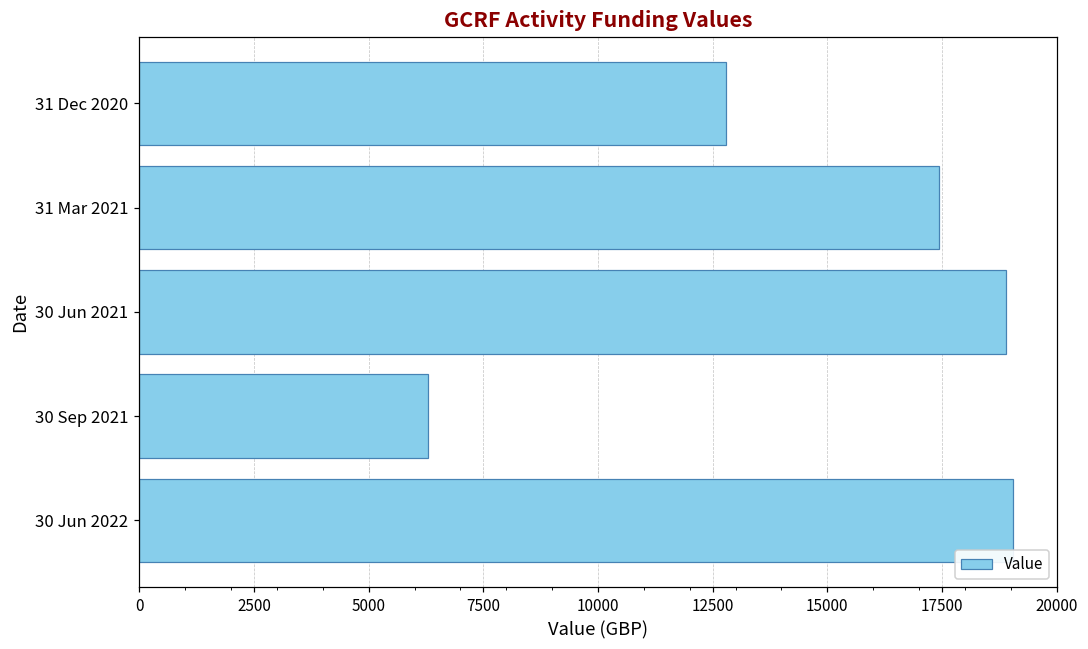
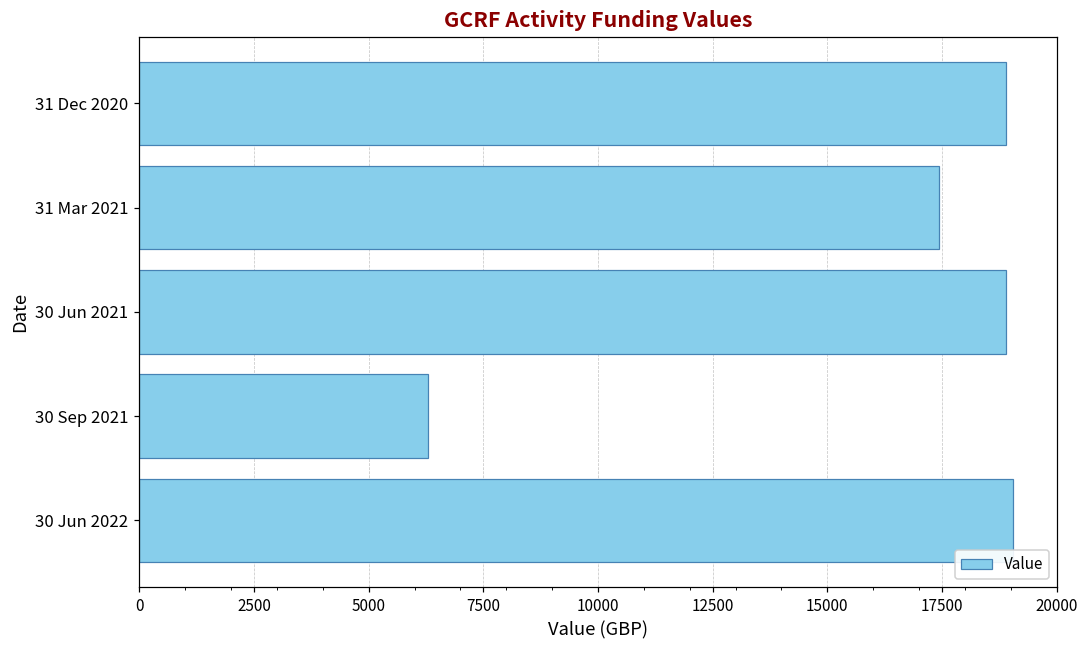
31 Dec 2020: 12800 -> 18900
